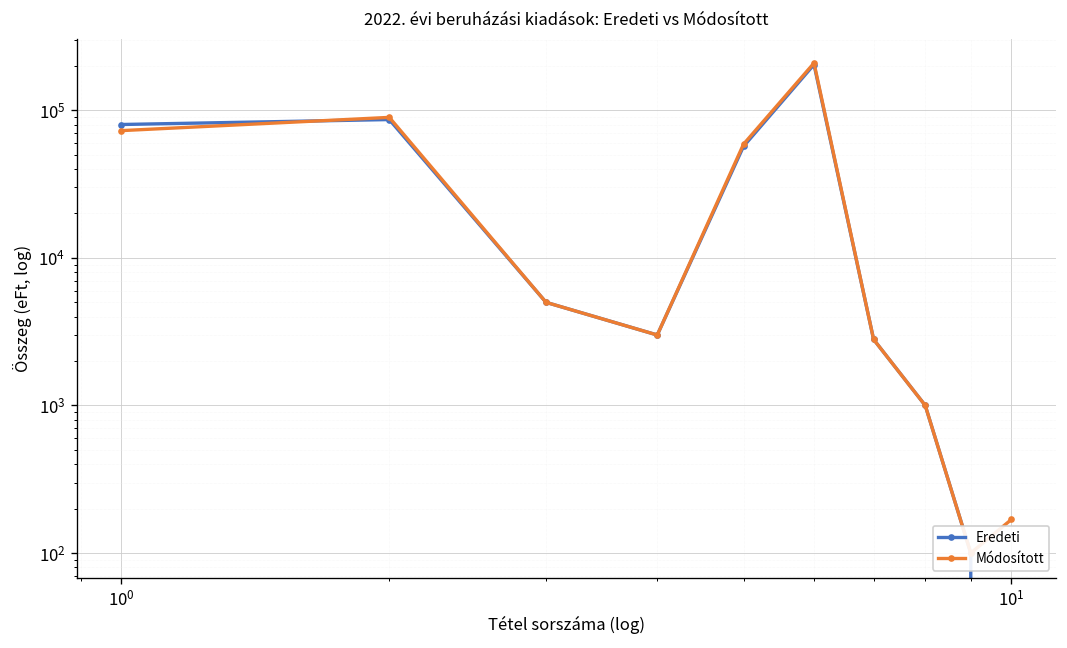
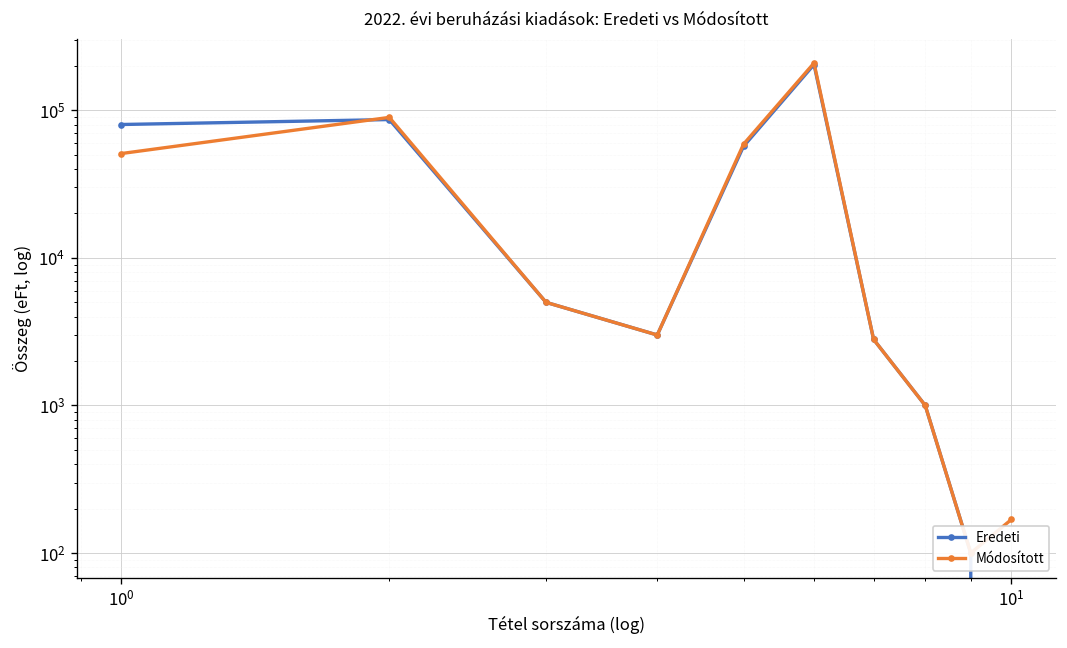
Módosított, 10^0: 70000 -> 51000
